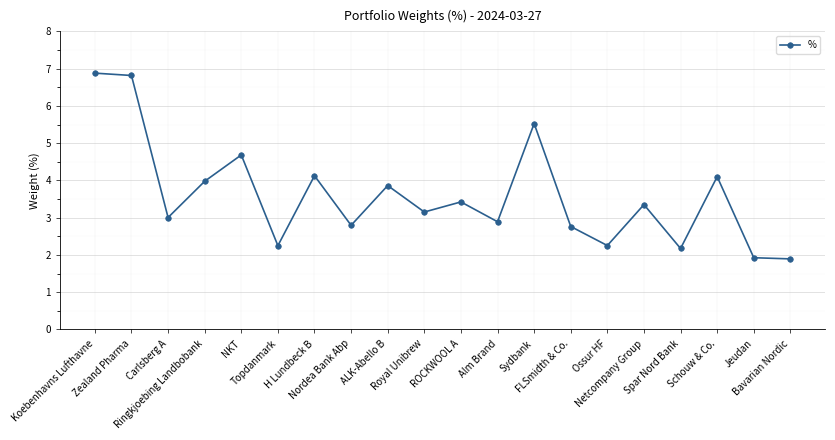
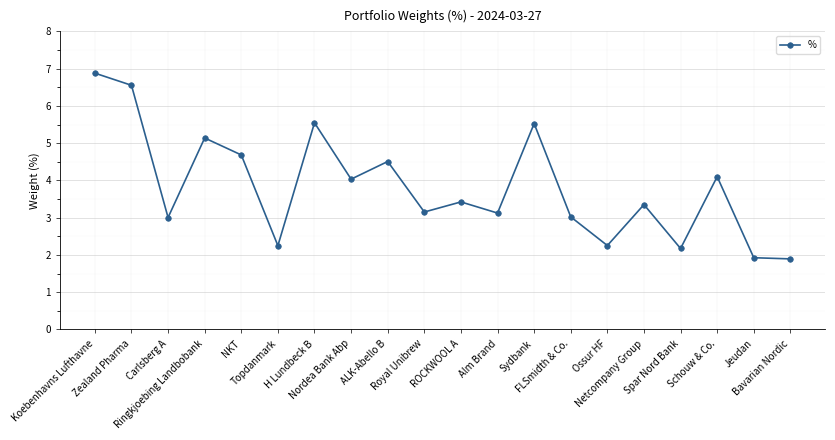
Zealand Pharma: 6.8 -> 6.6
Ringkjoebing Landbobank: 4.0 -> 5.1
H Lundbeck B: 4.1 -> 5.5
Nordea Bank Abp: 2.8 -> 4.0
ALK-Abello B: 3.9 -> 4.5
Alm Brand: 2.9 -> 3.1
FLSmidth & Co.: 2.8 -> 3.0
